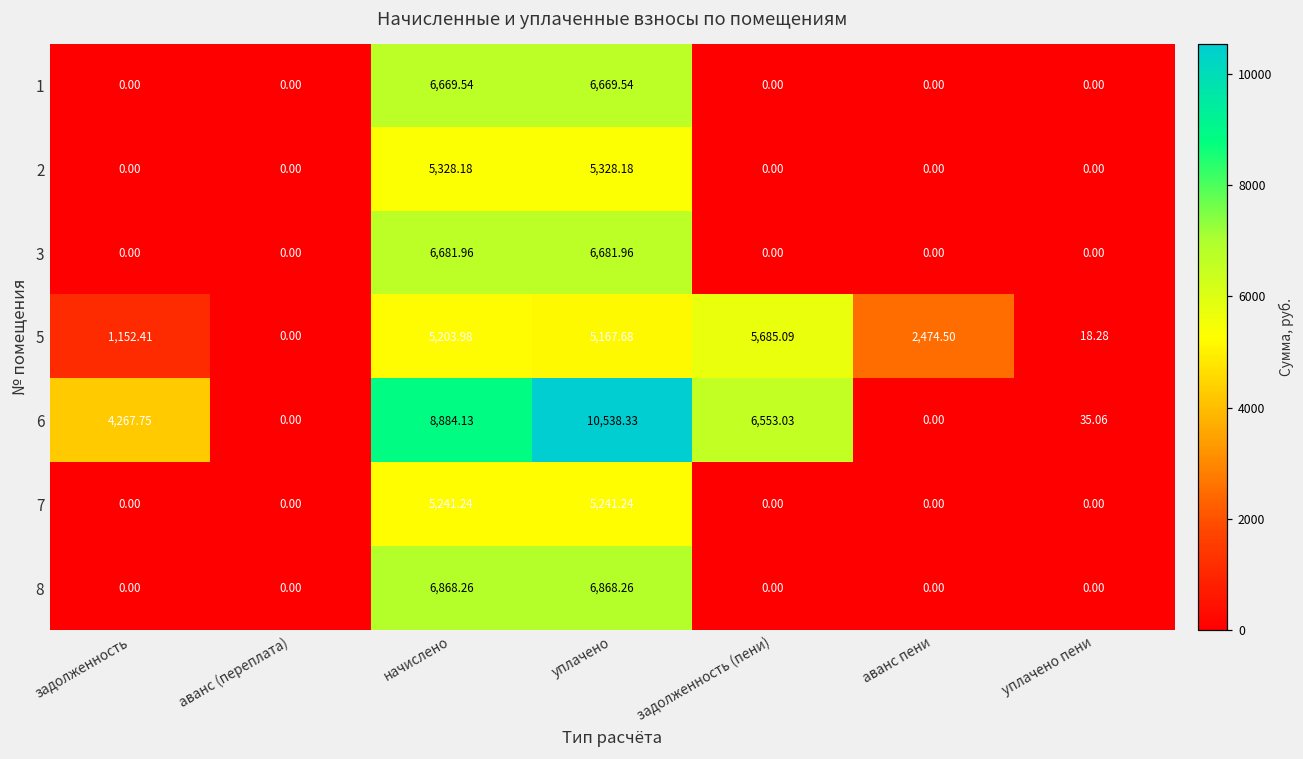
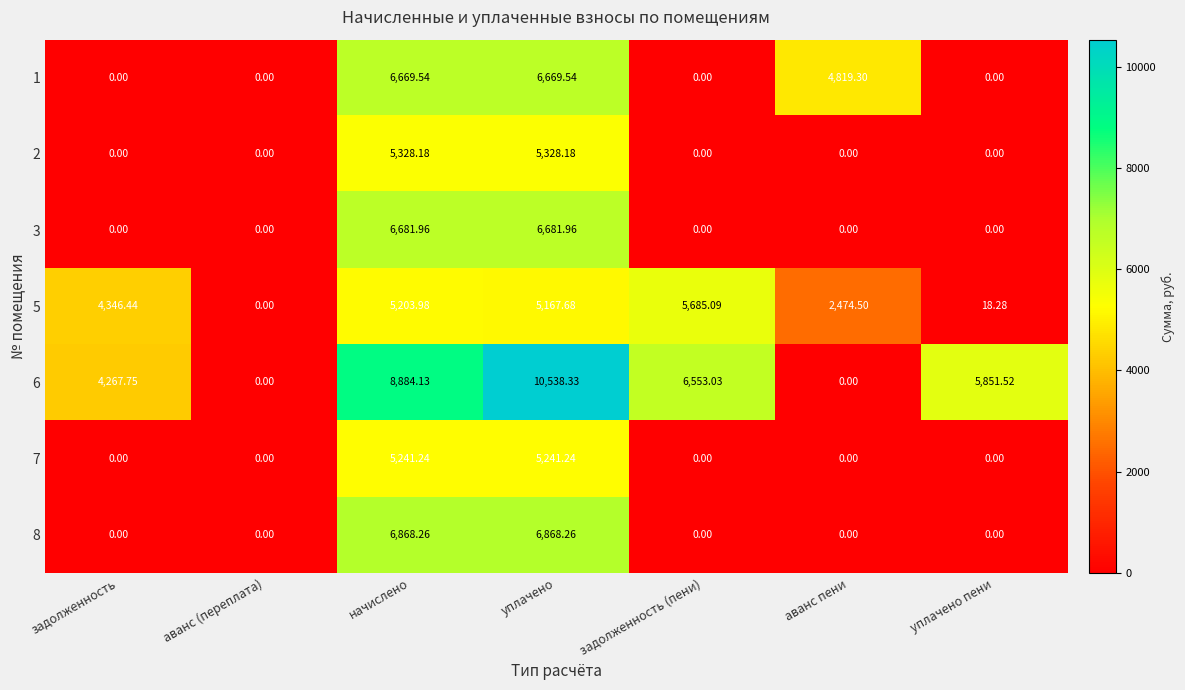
1, аванс пени: 0.00 -> 4,819.30
5, задолженность: 1,152.41 -> 4,346.44
6, уплачено пени: 35.06 -> 5,851.52
